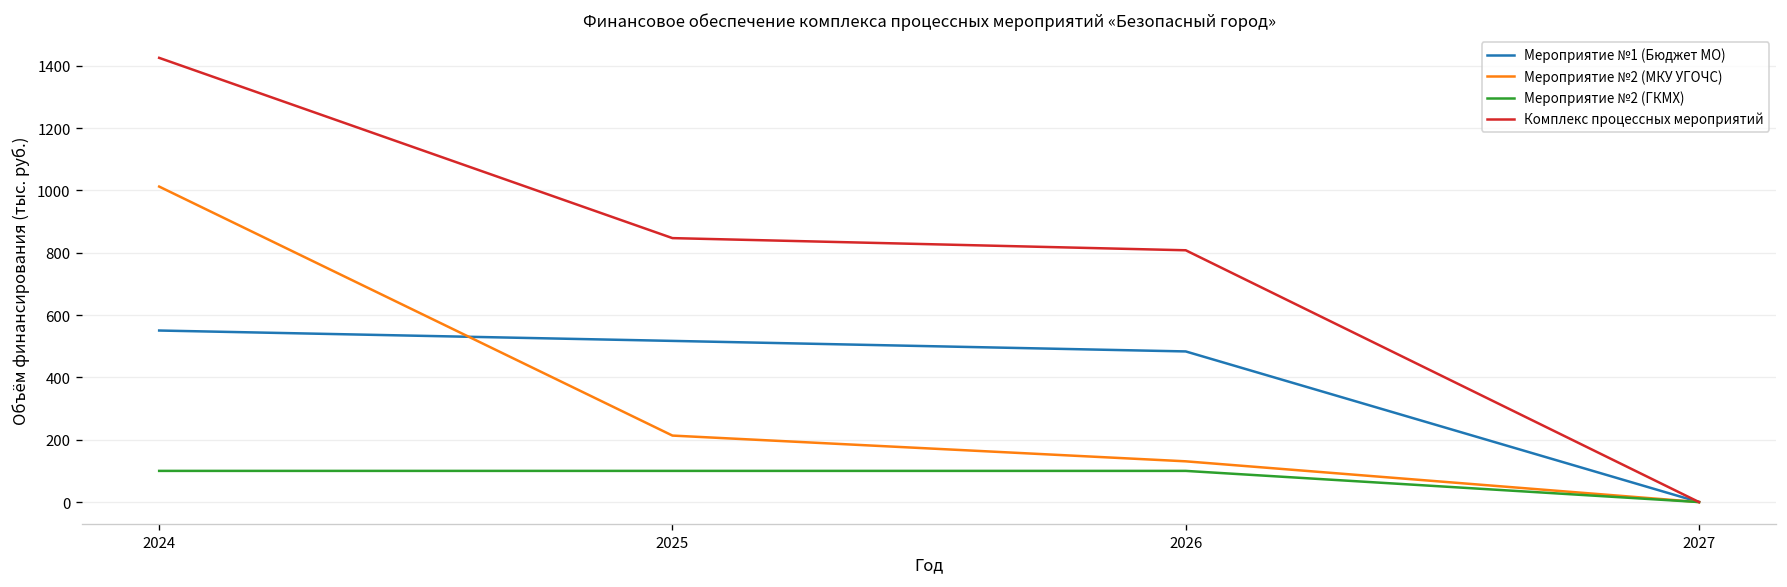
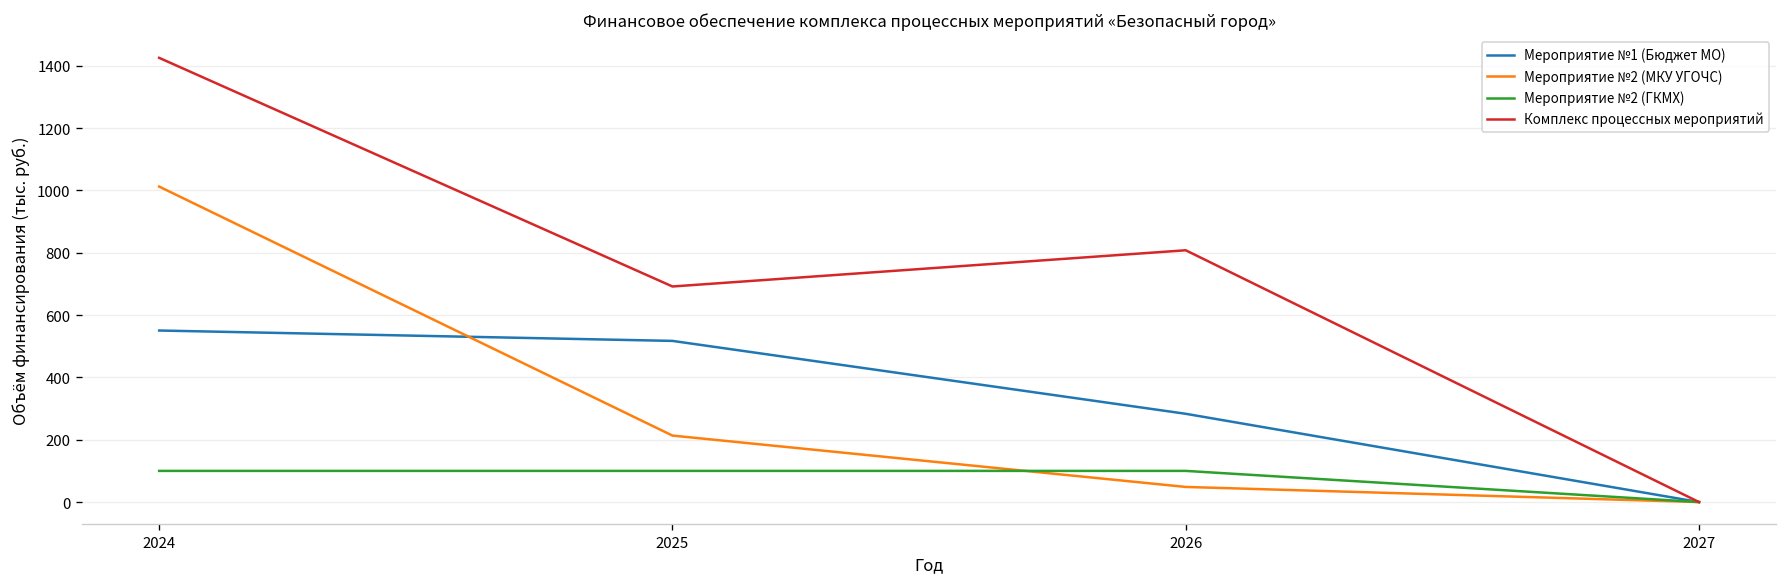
Комплекс процессных мероприятий, 2025: 850 -> 690
Мероприятие №1 (Бюджет МО), 2026: 480 -> 280
Мероприятие №2 (МКУ УГОЧС), 2026: 130 -> 50
